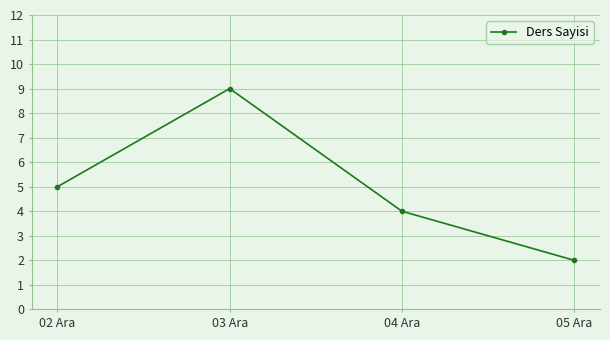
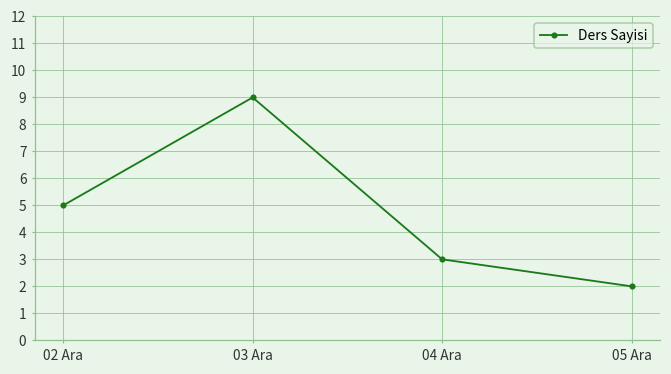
04 Ara: 4 -> 3
